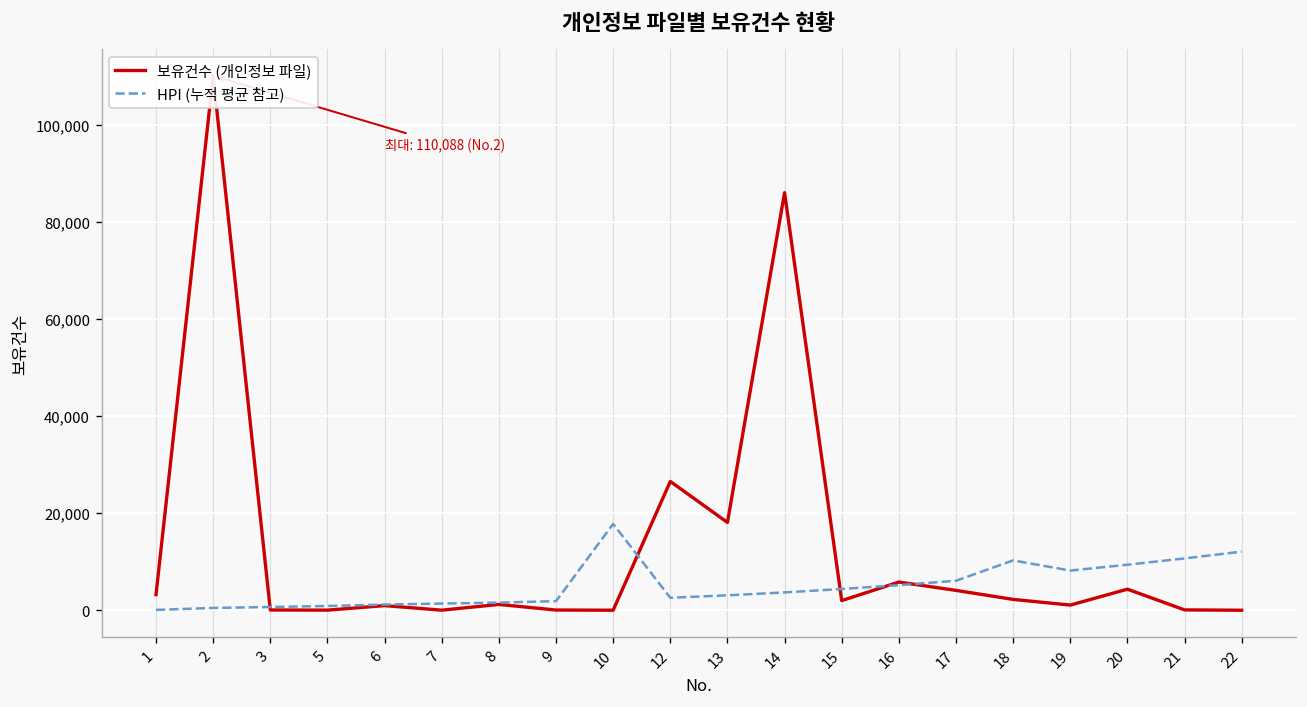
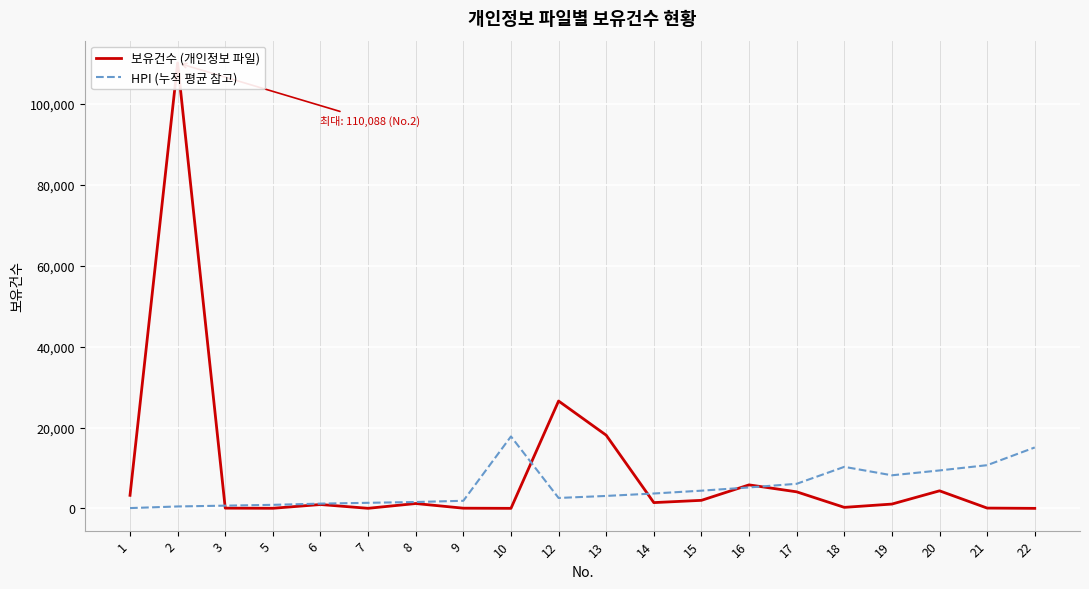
보유건수 (개인정보 파일), 14: 86,000 -> 1,000
보유건수 (개인정보 파일), 18: 2,000 -> 0
HPI (누적 평균 참고), 22: 12,000 -> 15,000
